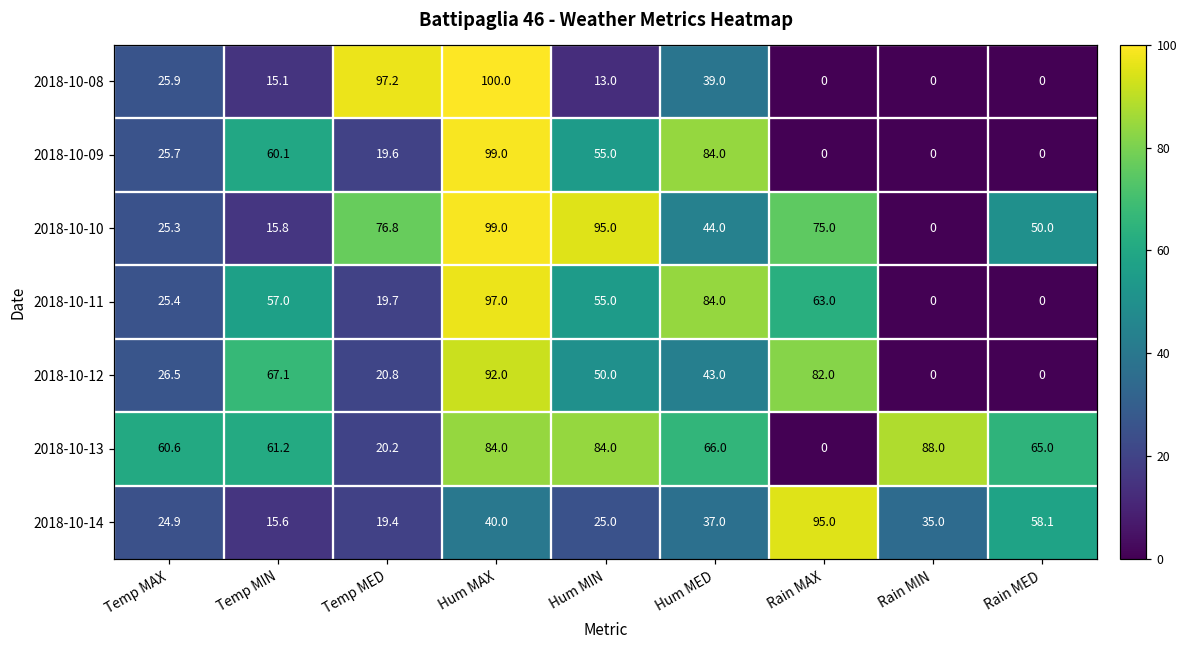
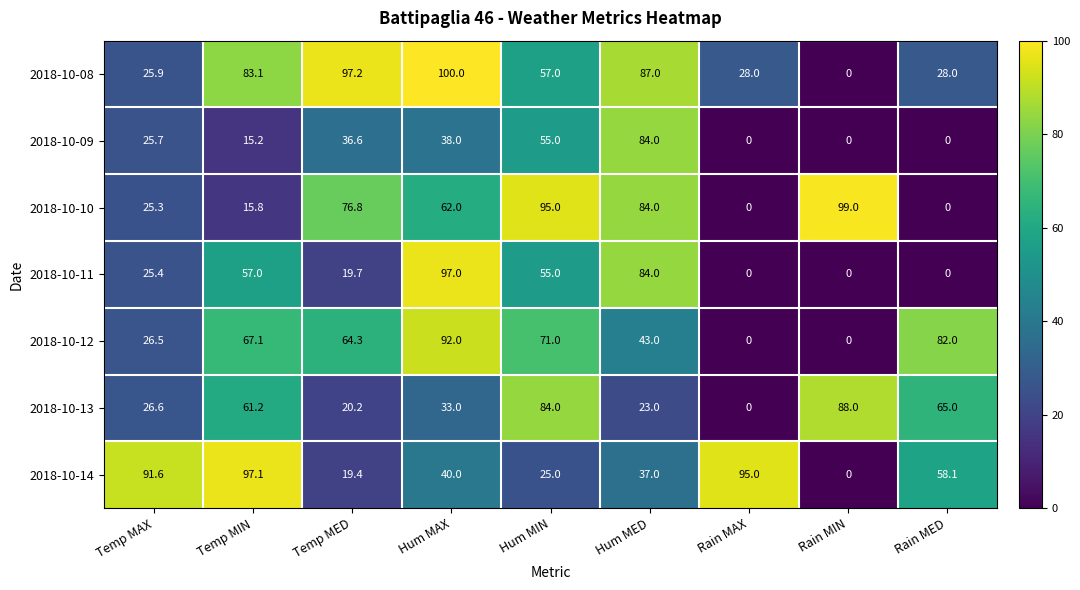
2018-10-08, Temp MIN: 15.1 -> 83.1
2018-10-08, Hum MIN: 13.0 -> 57.0
2018-10-08, Hum MED: 39.0 -> 87.0
2018-10-08, Rain MAX: 0 -> 28.0
2018-10-08, Rain MED: 0 -> 28.0
2018-10-09, Temp MIN: 60.1 -> 15.2
2018-10-09, Temp MED: 19.6 -> 36.6
2018-10-09, Hum MAX: 99.0 -> 38.0
2018-10-10, Hum MAX: 99.0 -> 62.0
2018-10-10, Hum MED: 44.0 -> 84.0
2018-10-10, Rain MAX: 75.0 -> 0
2018-10-10, Rain MIN: 0 -> 99.0
2018-10-10, Rain MED: 50.0 -> 0
2018-10-11, Rain MAX: 63.0 -> 0
2018-10-12, Temp MED: 20.8 -> 64.3
2018-10-12, Hum MIN: 50.0 -> 71.0
2018-10-12, Rain MAX: 82.0 -> 0
2018-10-12, Rain MED: 0 -> 82.0
2018-10-13, Temp MAX: 60.6 -> 26.6
2018-10-13, Hum MAX: 84.0 -> 33.0
2018-10-13, Hum MED: 66.0 -> 23.0
2018-10-14, Temp MAX: 24.9 -> 91.6
2018-10-14, Temp MIN: 15.6 -> 97.1
2018-10-14, Rain MIN: 35.0 -> 0
